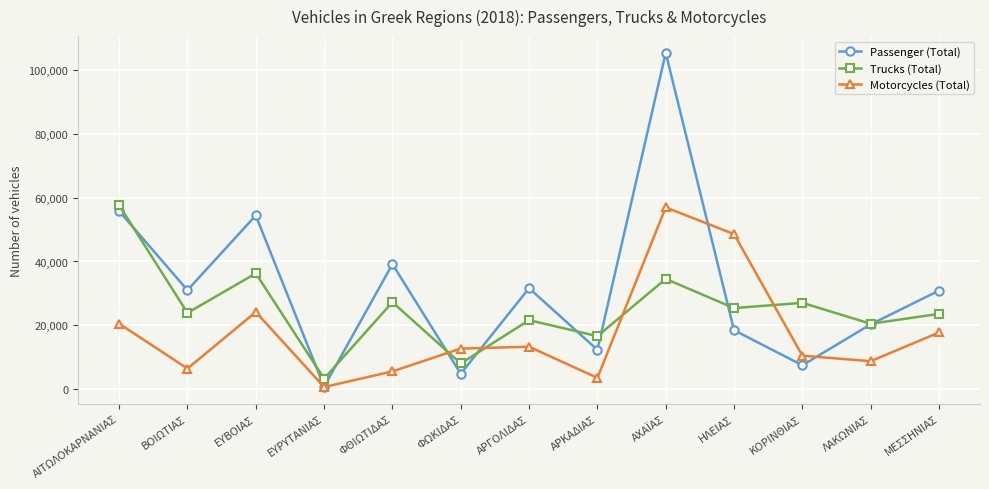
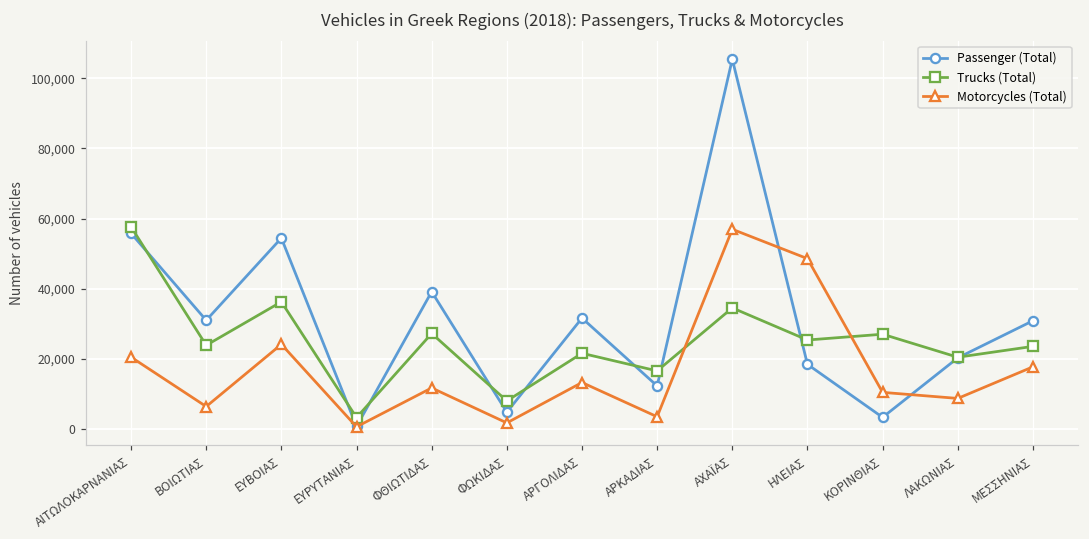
Motorcycles (Total), ΦΘΙΩΤΙΔΑΣ: 6,000 -> 12,000
Motorcycles (Total), ΦΩΚΙΔΑΣ: 13,000 -> 2,000
Passenger (Total), ΚΟΡΙΝΘΙΑΣ: 7,000 -> 3,000
